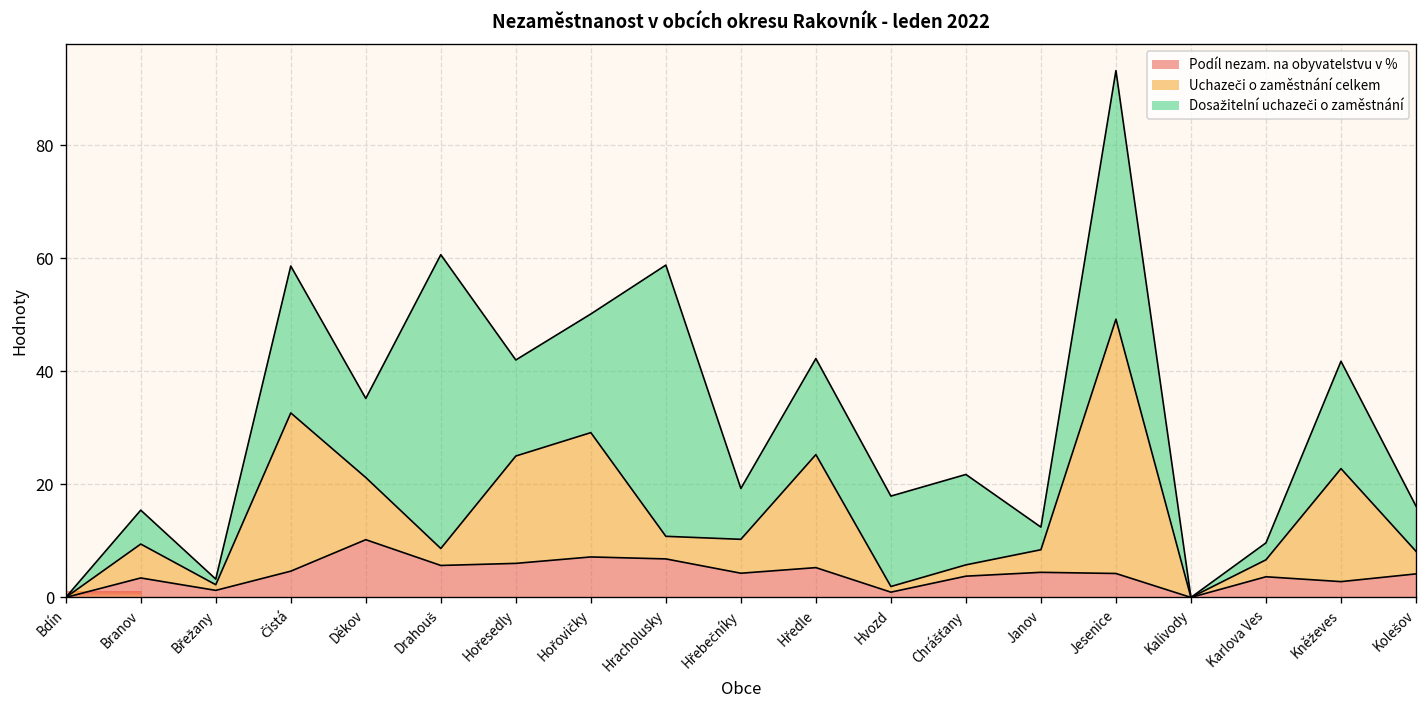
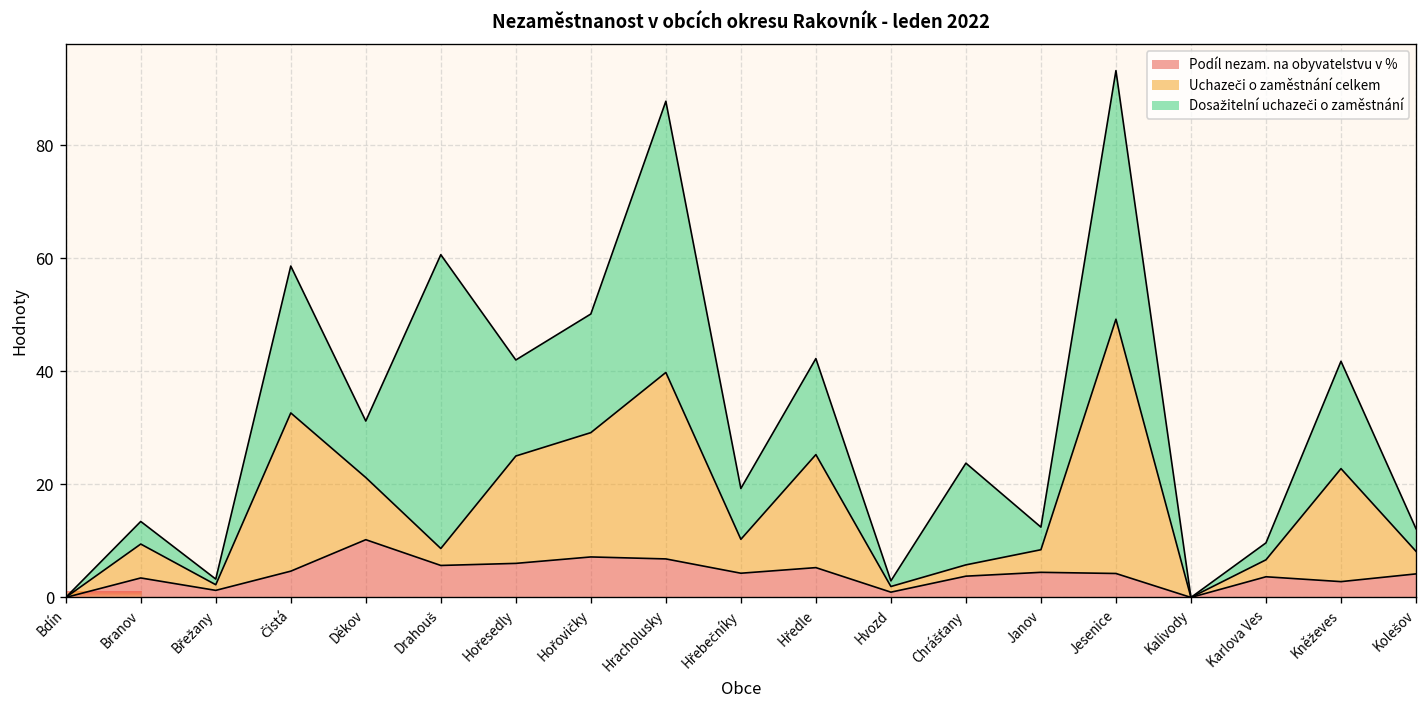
Dosažitelní uchazeči o zaměstnání, Branov: 6 -> 4
Dosažitelní uchazeči o zaměstnání, Děkov: 14 -> 10
Uchazeči o zaměstnání celkem, Hracholusky: 4 -> 33
Dosažitelní uchazeči o zaměstnání, Hvozd: 16 -> 1
Dosažitelní uchazeči o zaměstnání, Chrášťany: 16 -> 18
Dosažitelní uchazeči o zaměstnání, Kolešov: 8 -> 4
